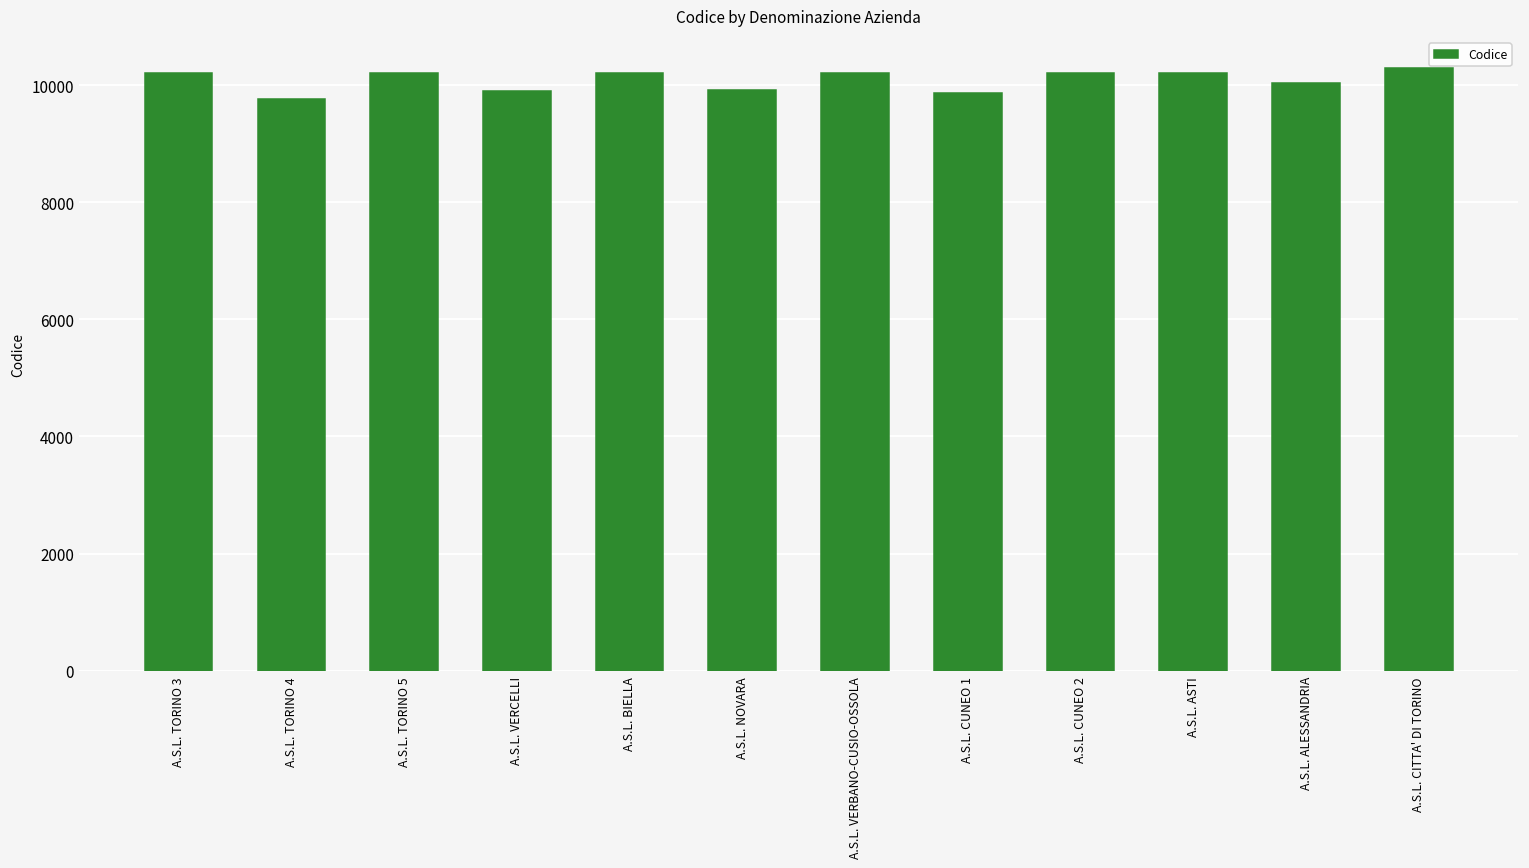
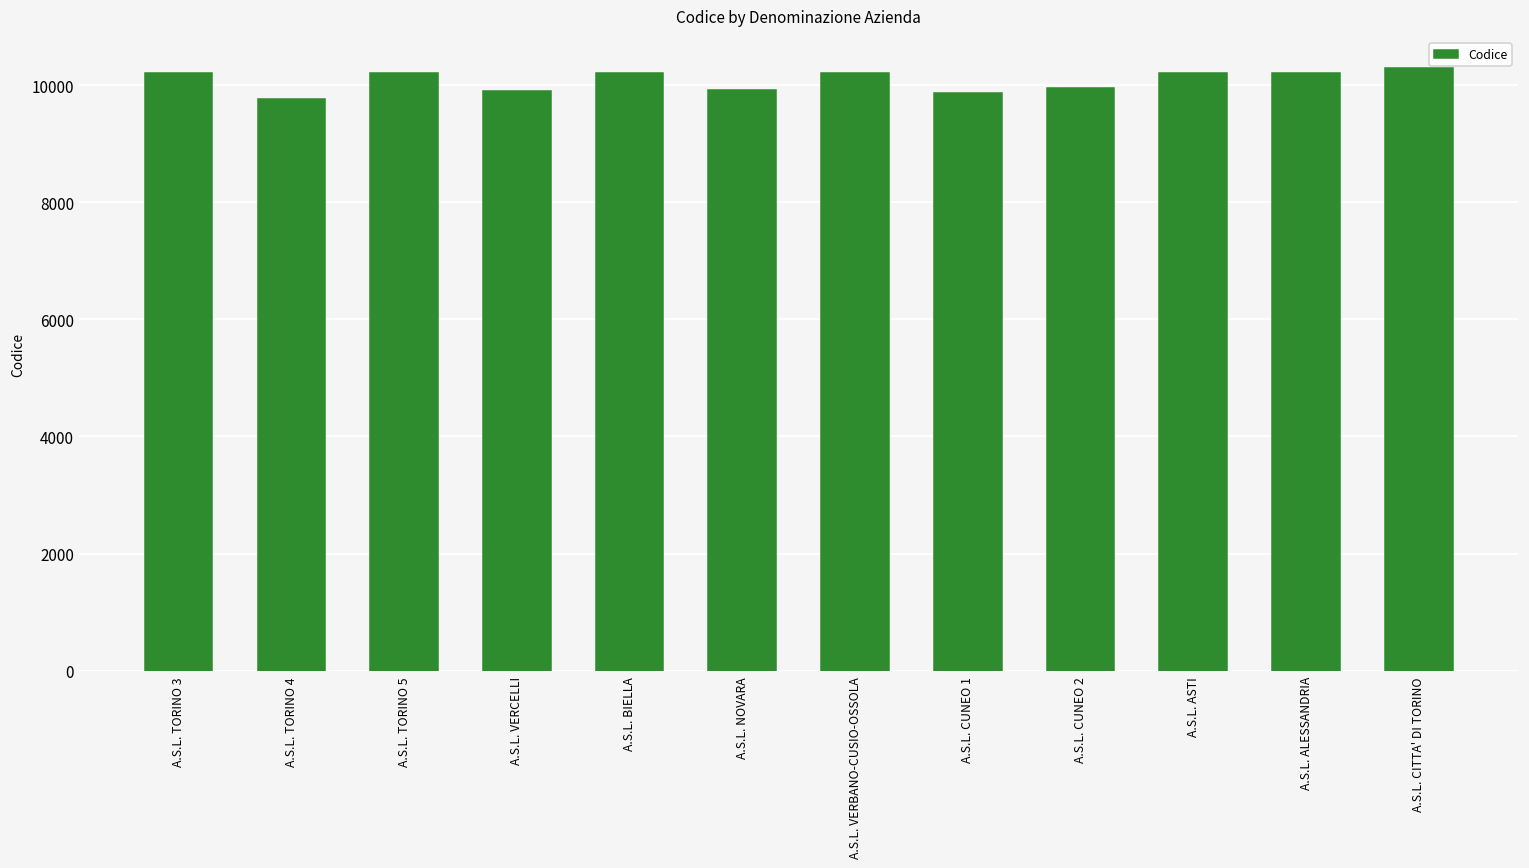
A.S.L. CUNEO 2: 10200 -> 10000
A.S.L. ALESSANDRIA: 10000 -> 10200
